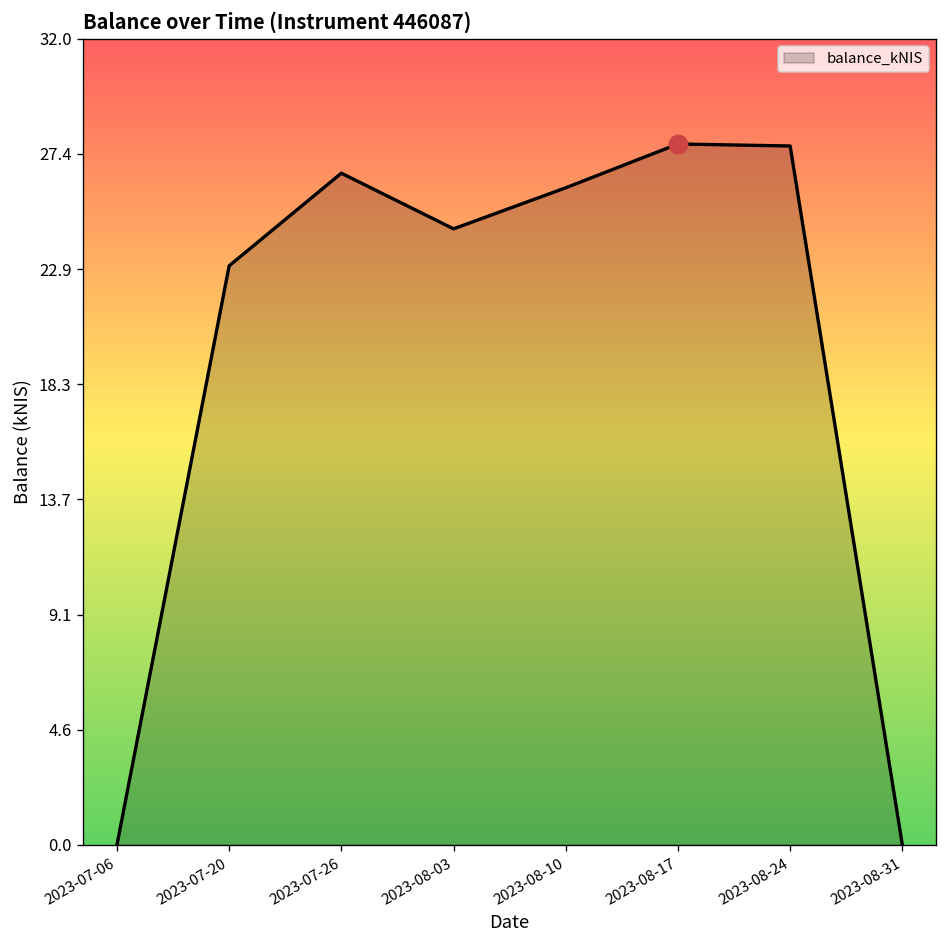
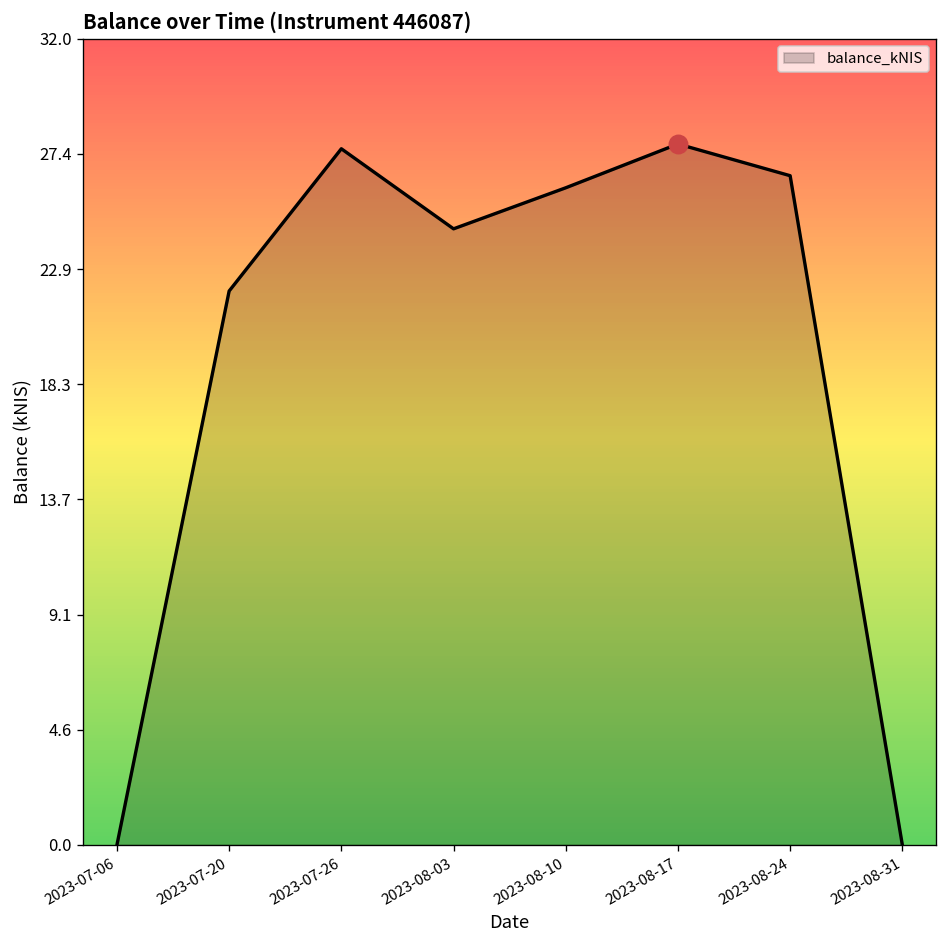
balance_kNIS, 2023-07-20: 23 -> 22
balance_kNIS, 2023-07-26: 26.7 -> 27.7
balance_kNIS, 2023-08-24: 27.8 -> 26.6
